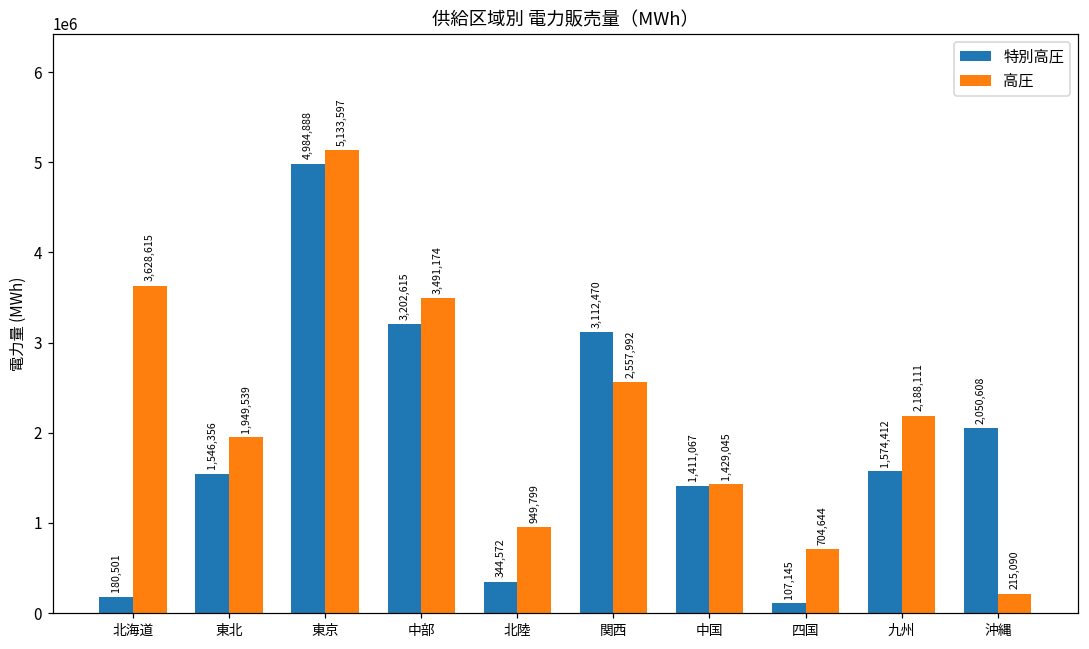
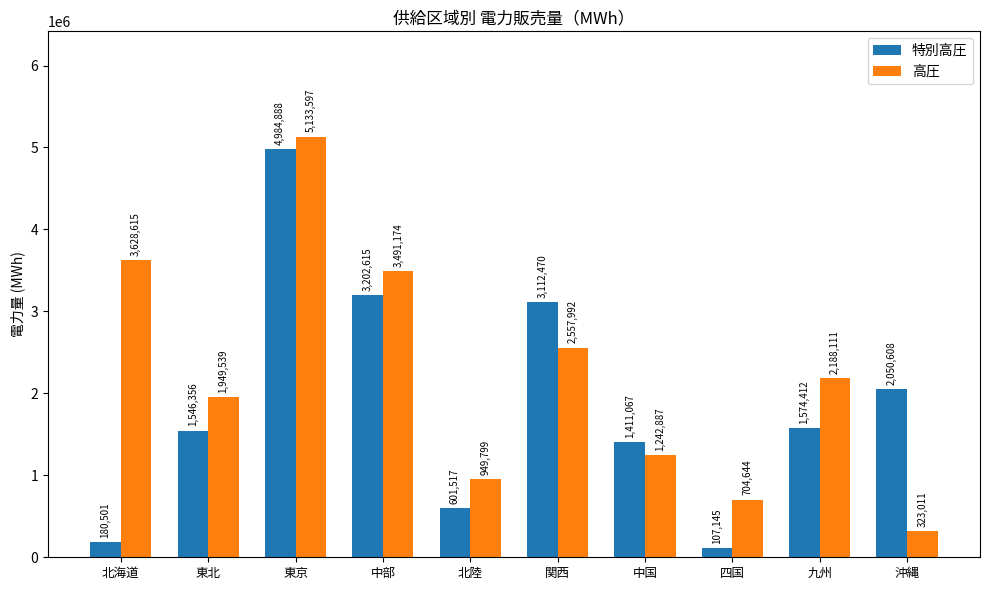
特別高圧, 北陸: 344,572 -> 601,517
高圧, 中国: 1,429,045 -> 1,242,887
高圧, 沖縄: 215,090 -> 323,011
